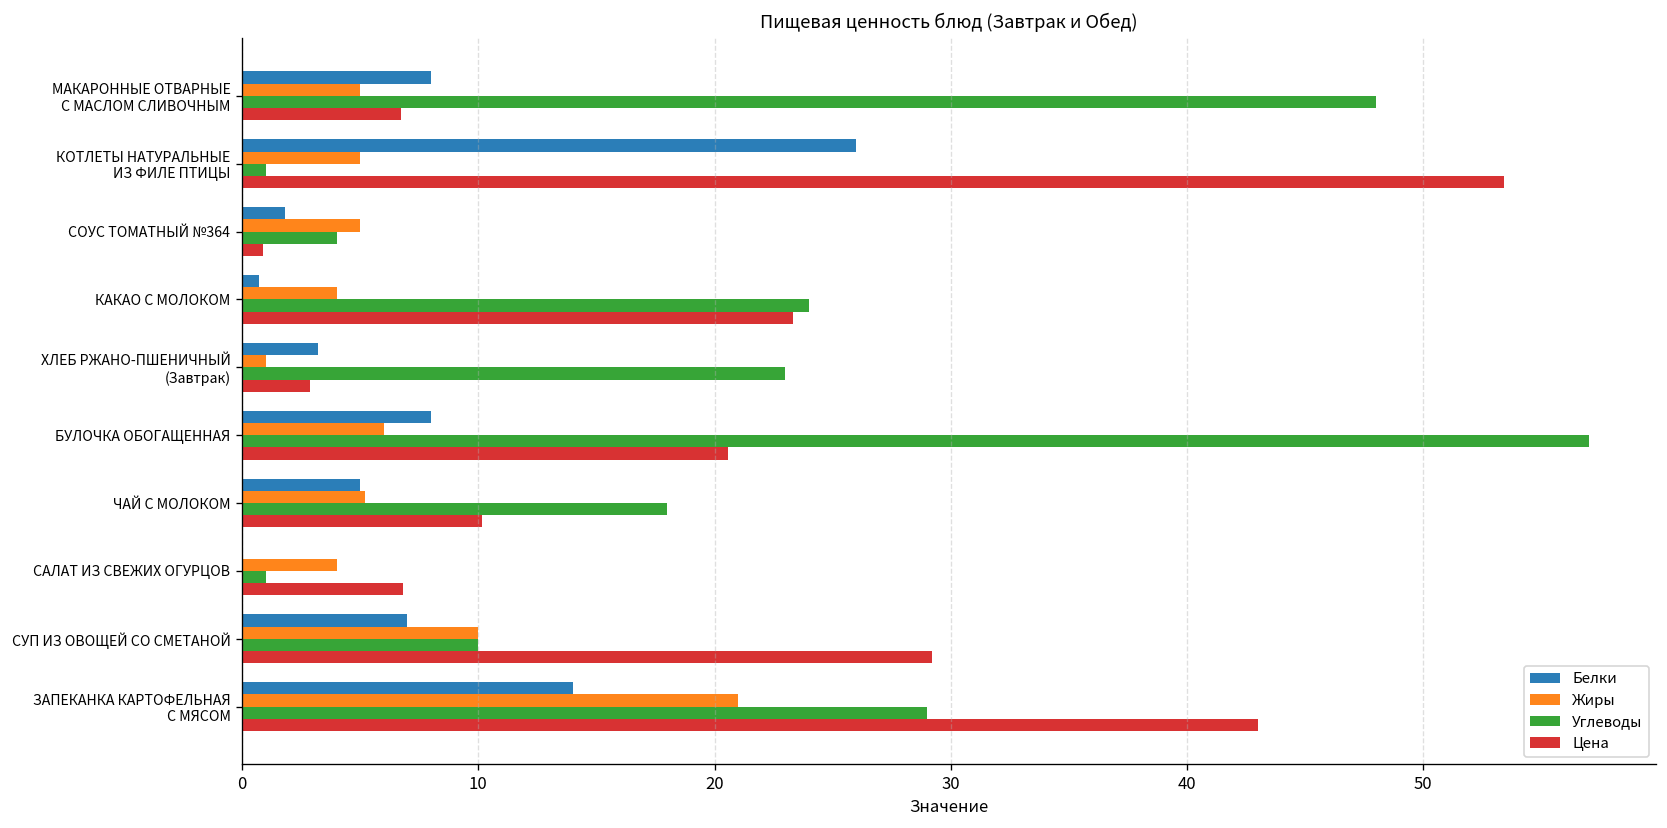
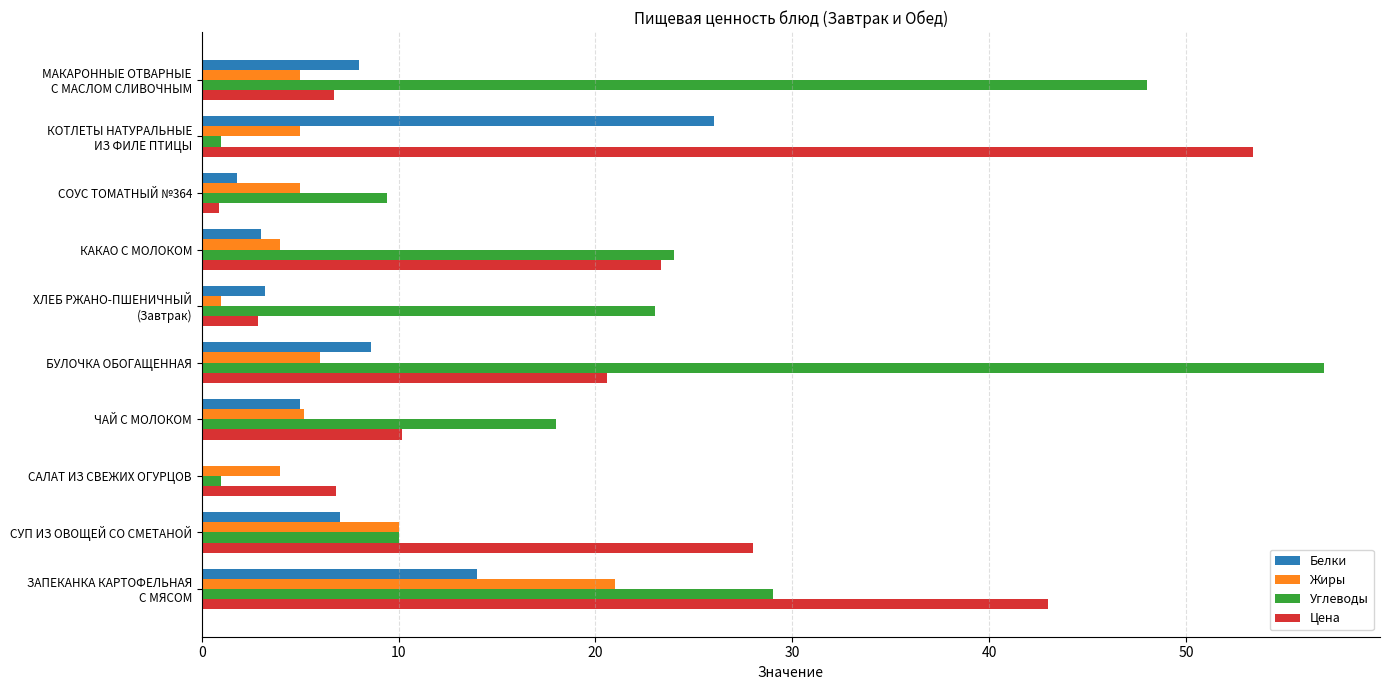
Углеводы, СОУС ТОМАТНЫЙ №364: 4.0 -> 9.4
Белки, КАКАО С МОЛОКОМ: 0.7 -> 3.0
Белки, БУЛОЧКА ОБОГАЩЕННАЯ: 8.0 -> 8.6
Цена, СУП ИЗ ОВОЩЕЙ СО СМЕТАНОЙ: 29.2 -> 28.0
